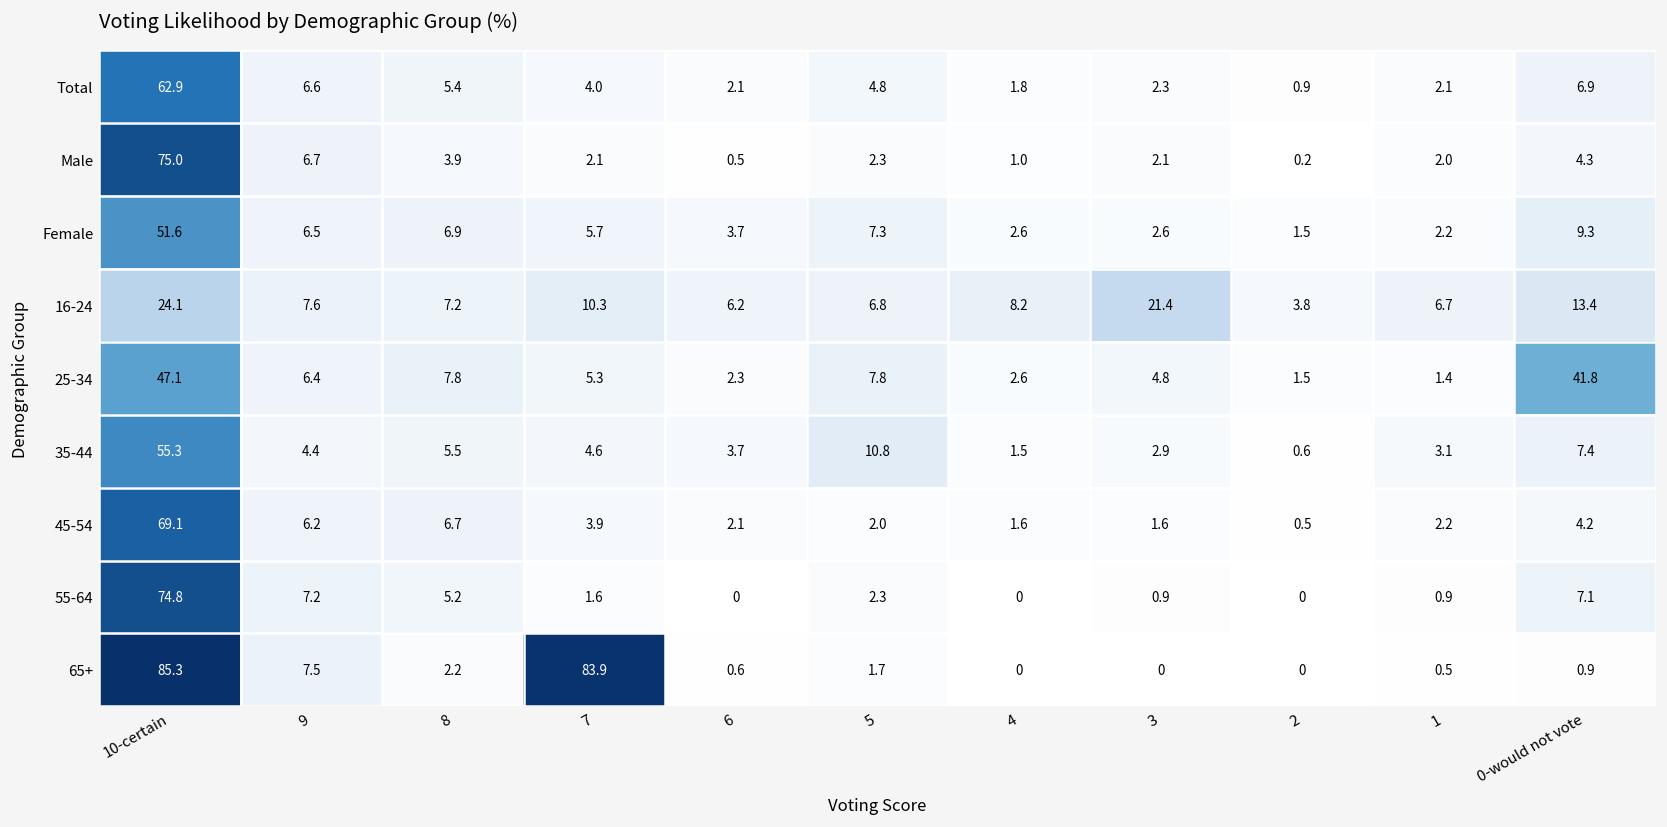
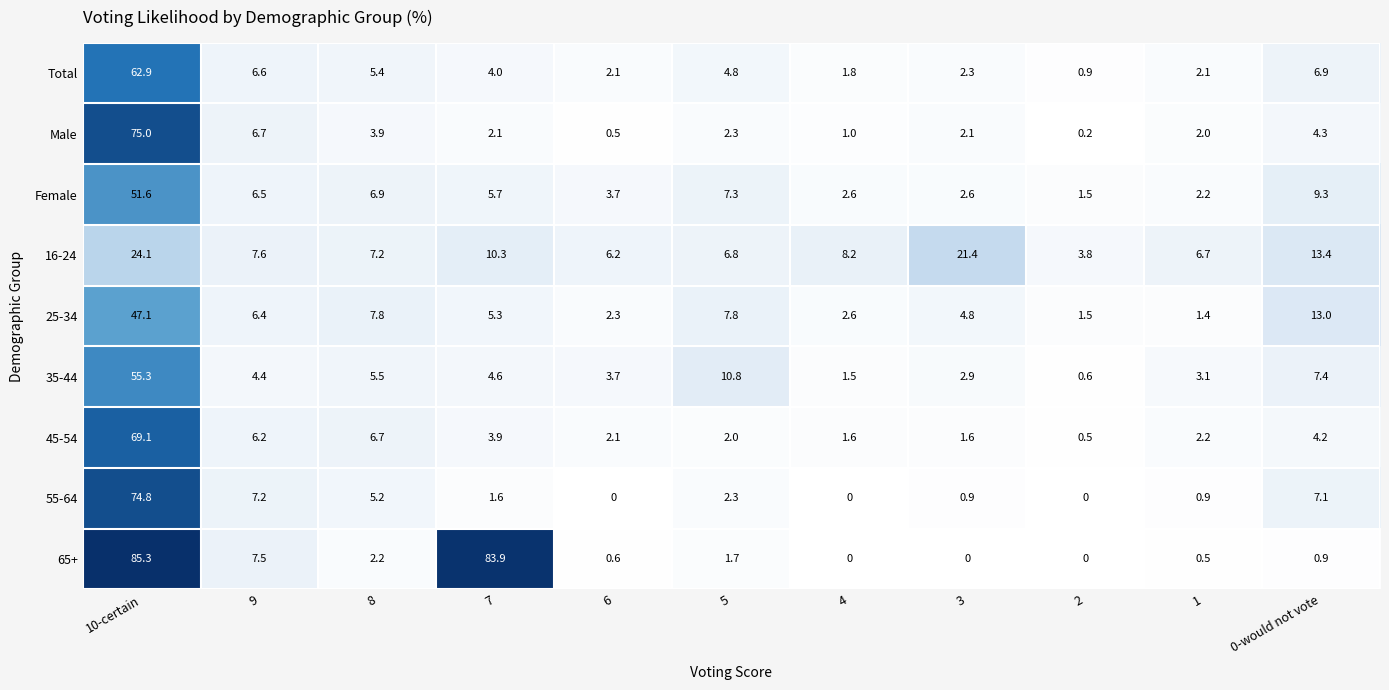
25-34, 0-would not vote: 41.8 -> 13.0
